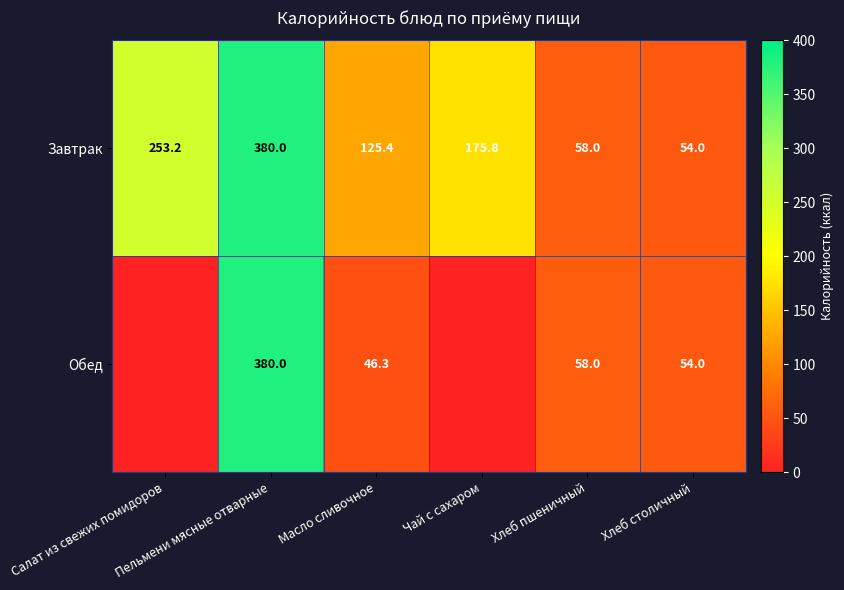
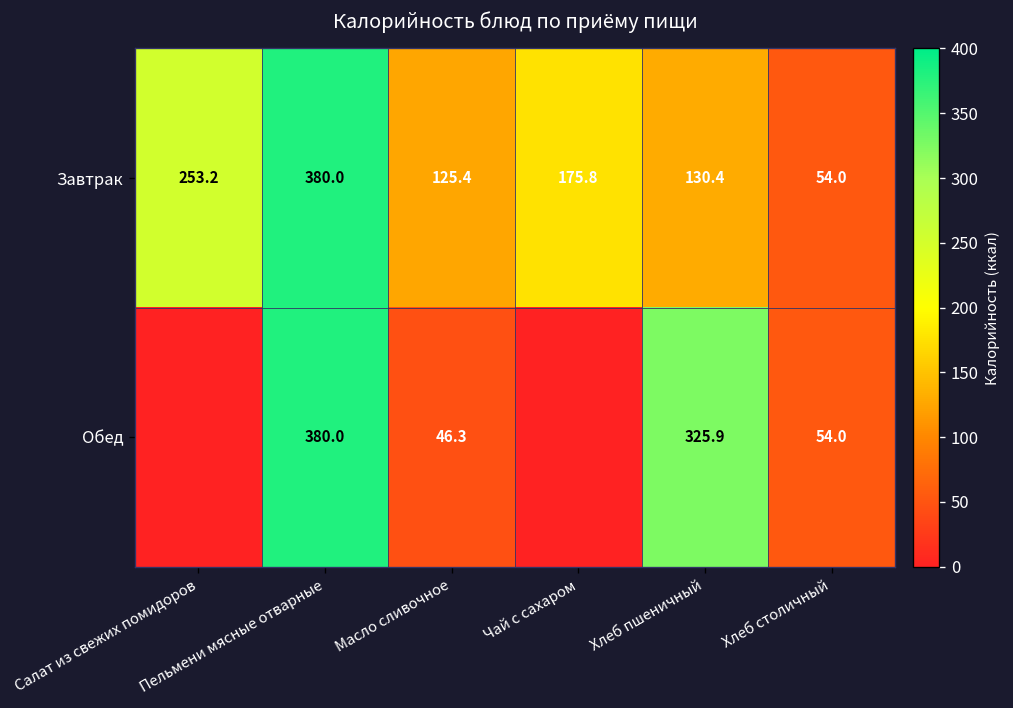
Завтрак, Хлеб пшеничный: 58.0 -> 130.4
Обед, Хлеб пшеничный: 58.0 -> 325.9
